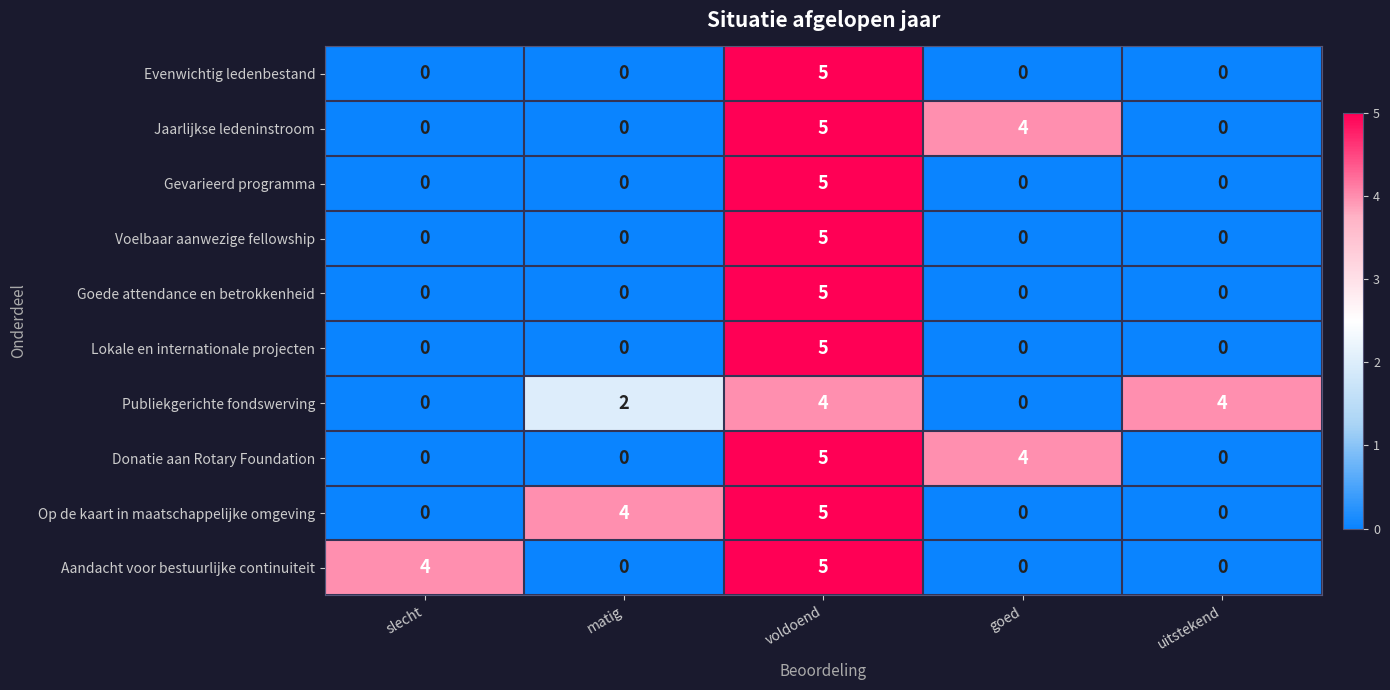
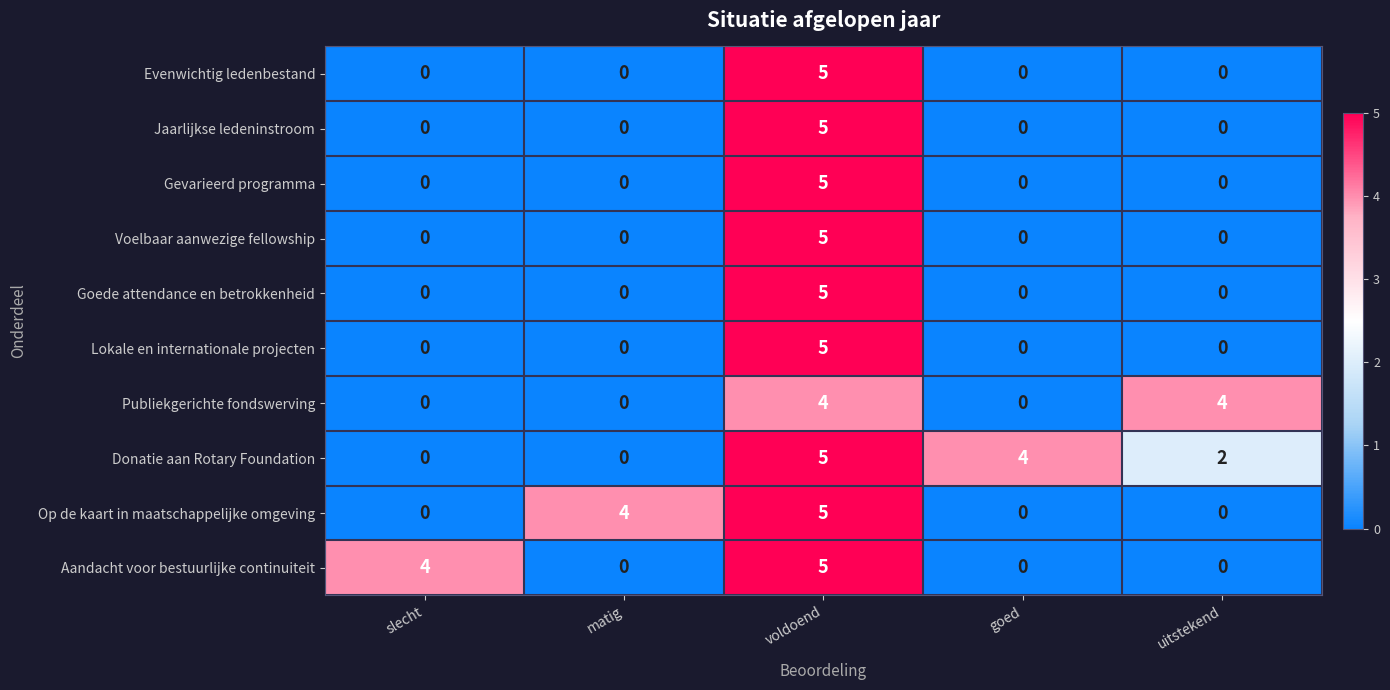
Jaarlijkse ledeninstroom, goed: 4 -> 0
Publiekgerichte fondswerving, matig: 2 -> 0
Donatie aan Rotary Foundation, uitstekend: 0 -> 2
